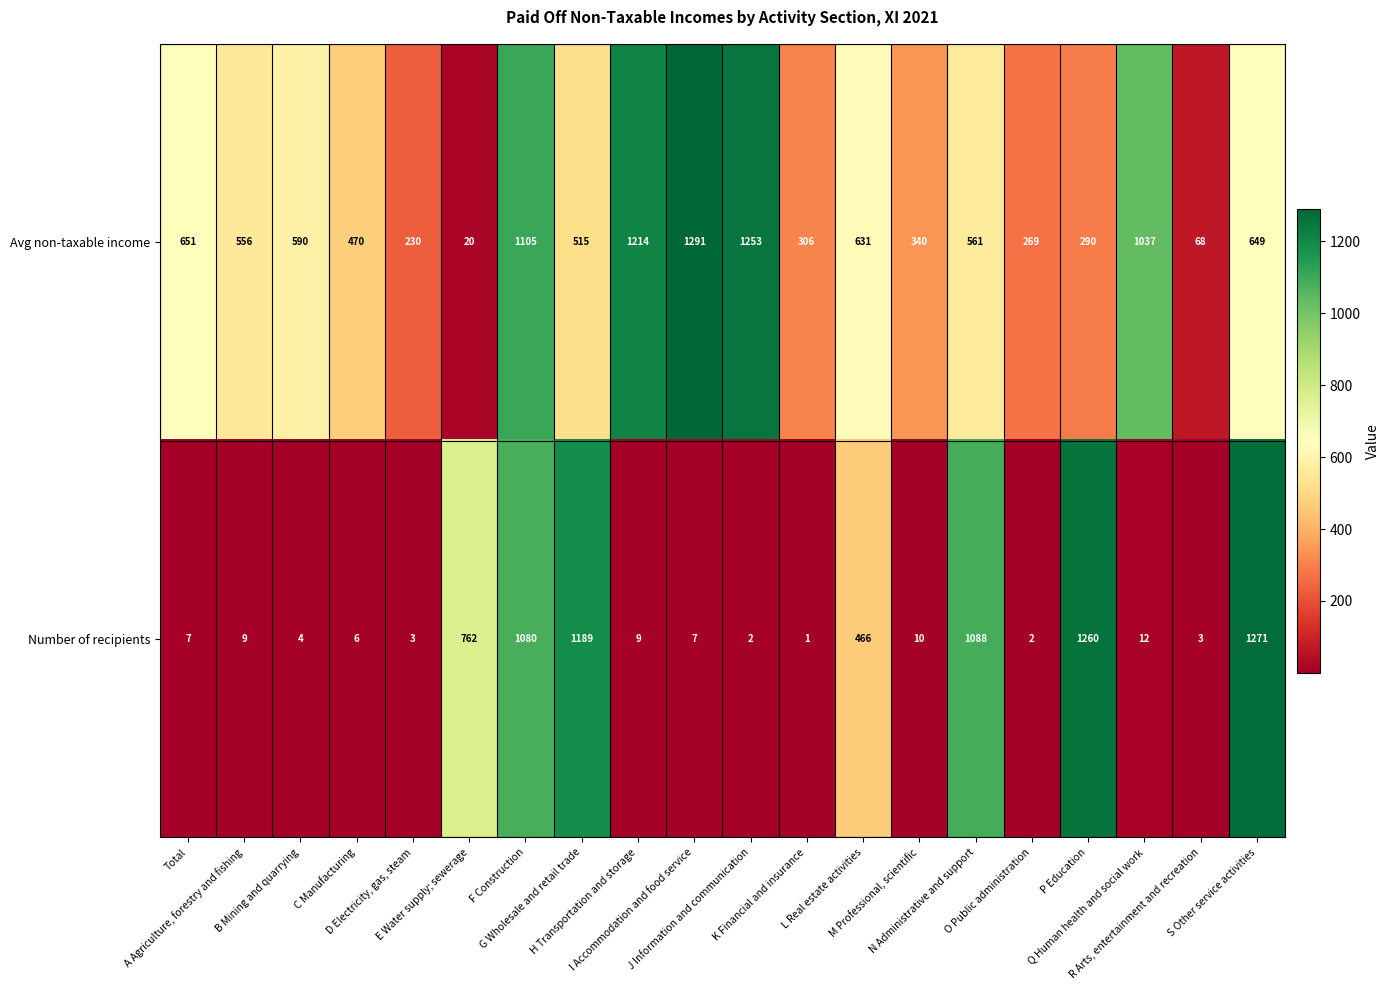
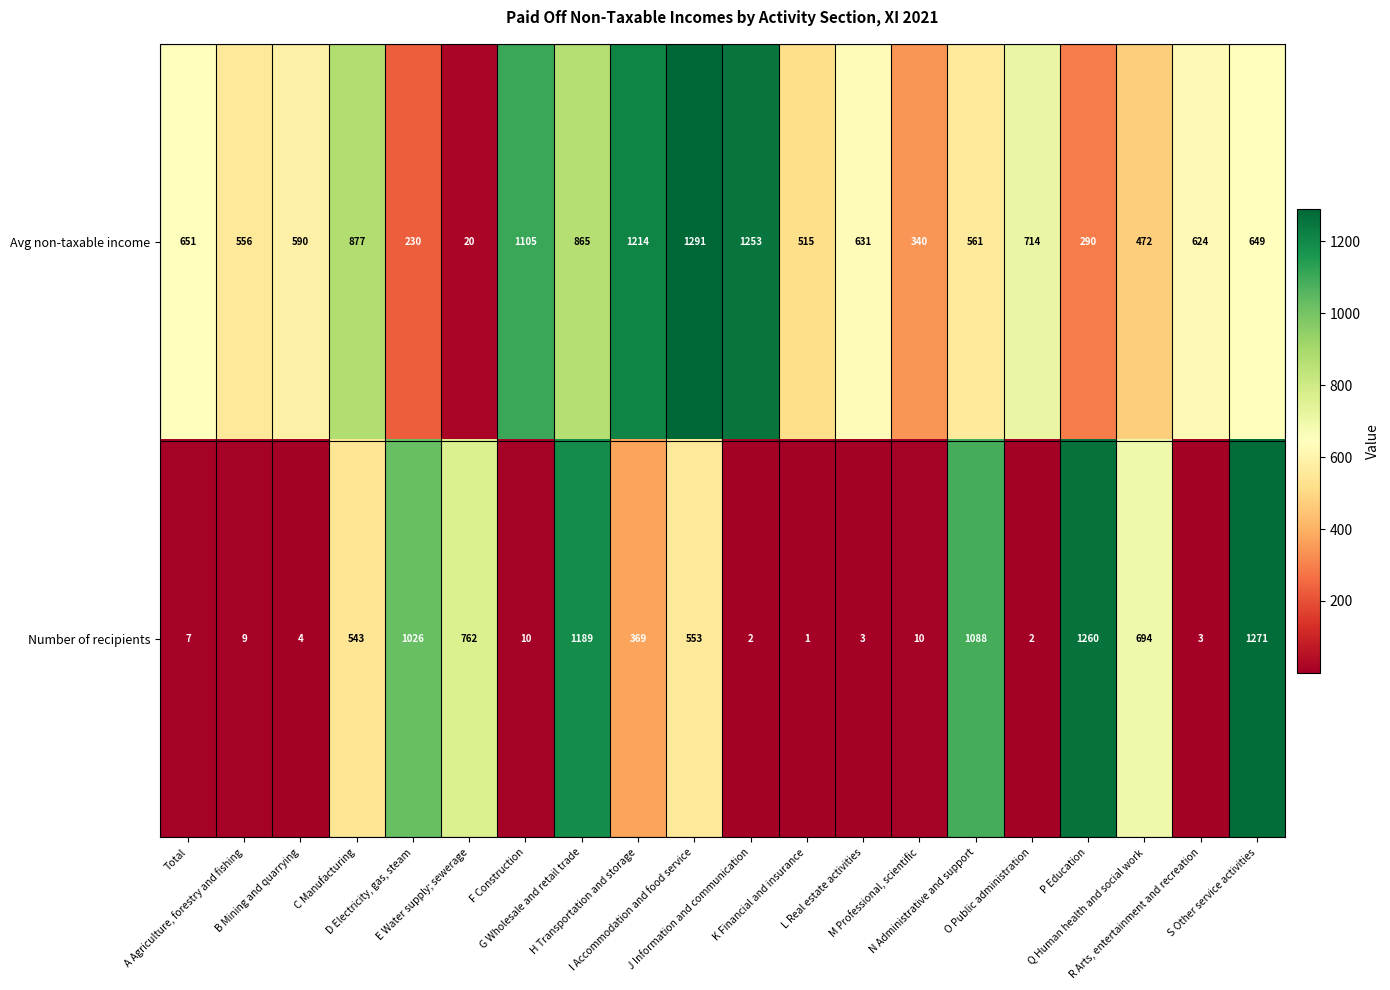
Avg non-taxable income, C Manufacturing: 470 -> 877
Avg non-taxable income, G Wholesale and retail trade: 515 -> 865
Avg non-taxable income, K Financial and insurance: 306 -> 515
Avg non-taxable income, O Public administration: 269 -> 714
Avg non-taxable income, Q Human health and social work: 1037 -> 472
Avg non-taxable income, R Arts, entertainment and recreation: 68 -> 624
Number of recipients, C Manufacturing: 6 -> 543
Number of recipients, D Electricity, gas, steam: 3 -> 1026
Number of recipients, F Construction: 1080 -> 10
Number of recipients, H Transportation and storage: 9 -> 369
Number of recipients, I Accommodation and food service: 7 -> 553
Number of recipients, L Real estate activities: 466 -> 3
Number of recipients, Q Human health and social work: 12 -> 694
